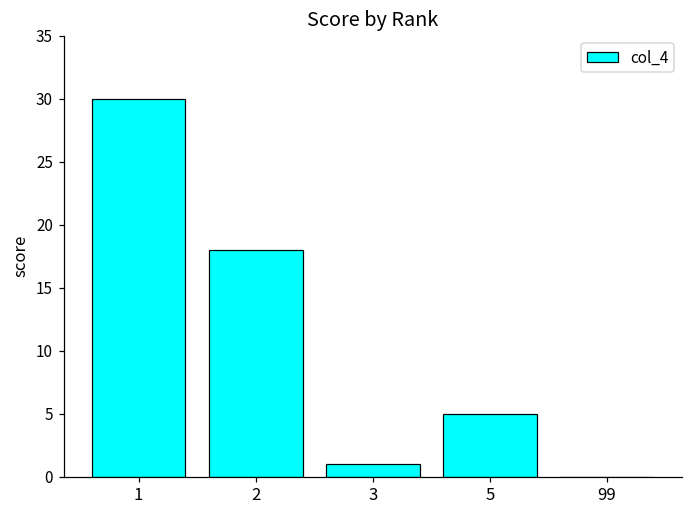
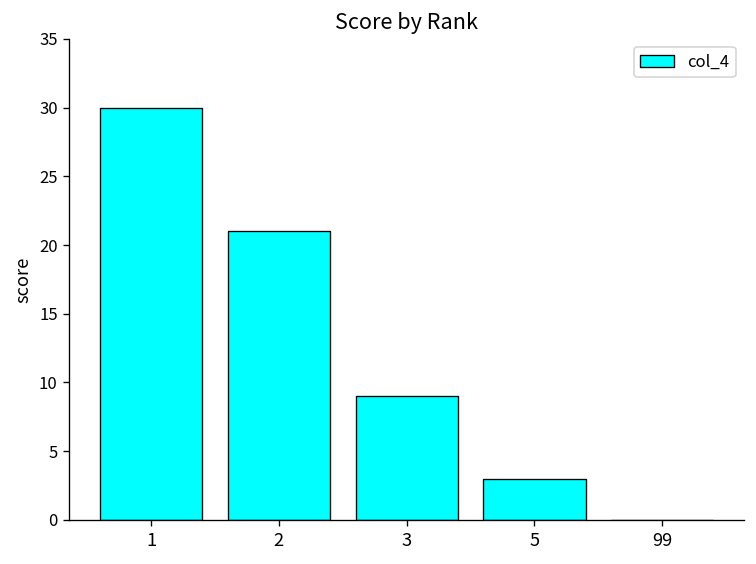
2: 18 -> 21
3: 1 -> 9
5: 5 -> 3
